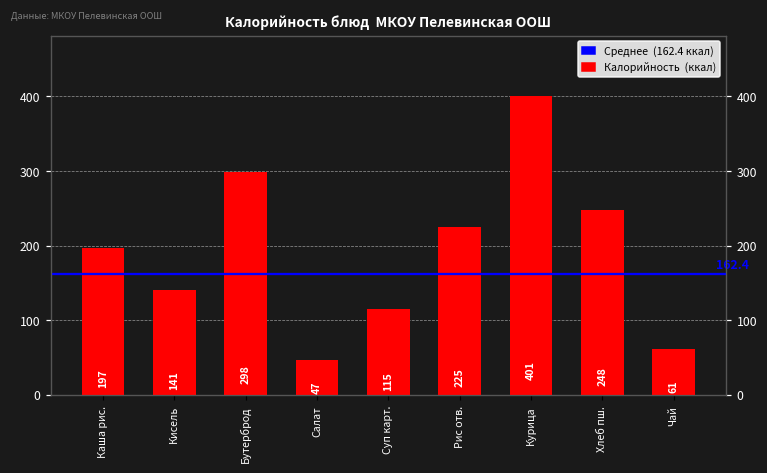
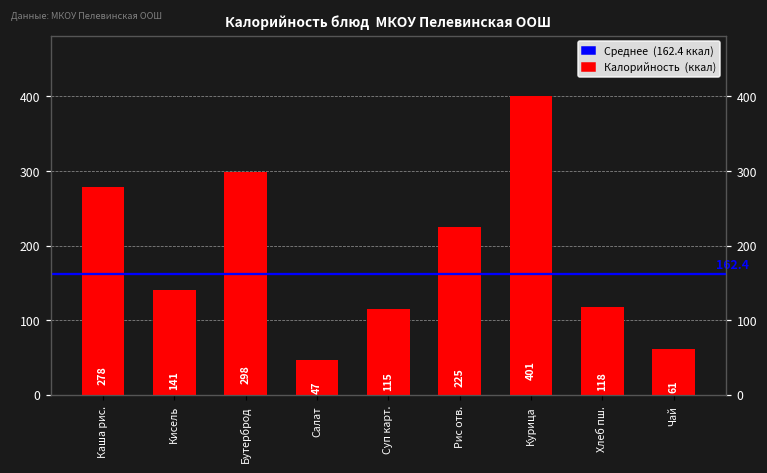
Каша рис.: 197 -> 278
Хлеб пш.: 248 -> 118
